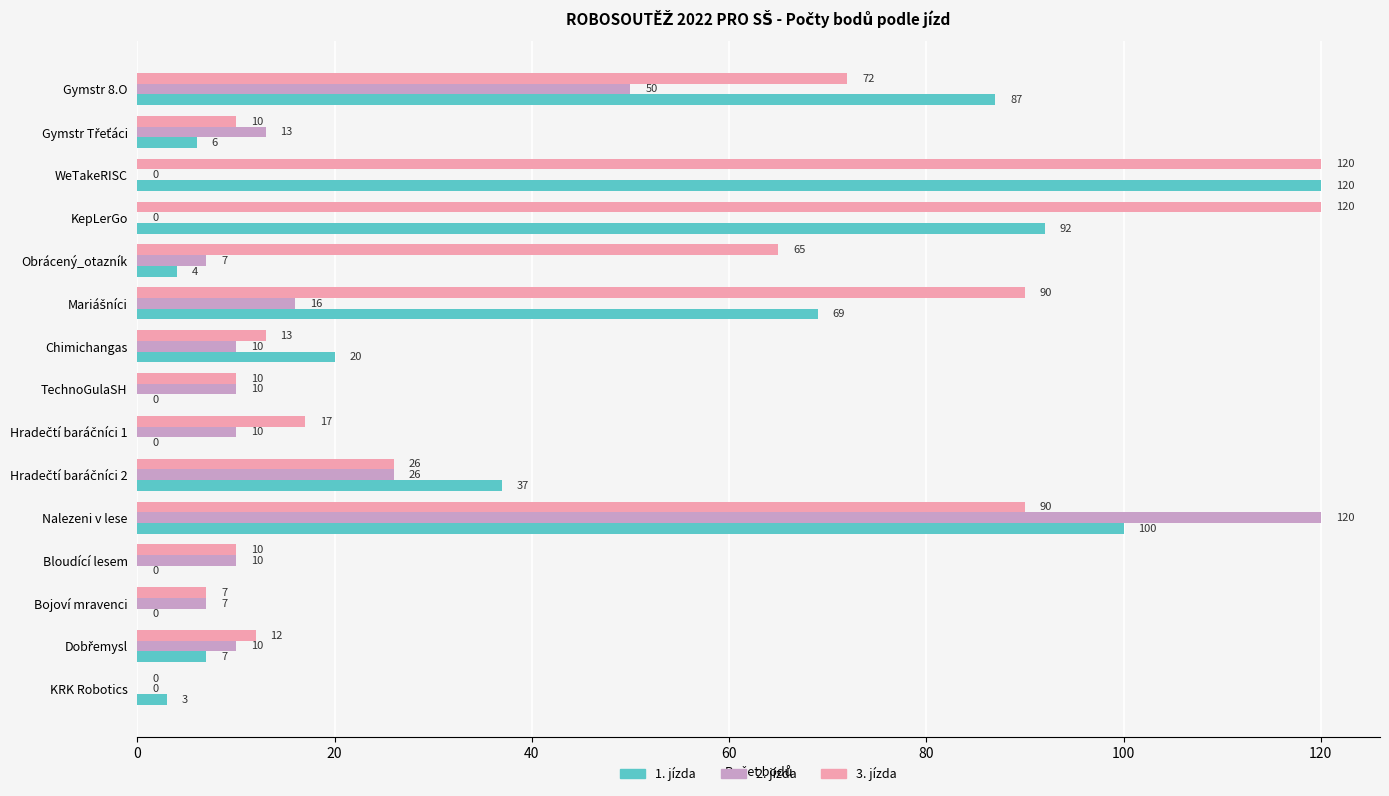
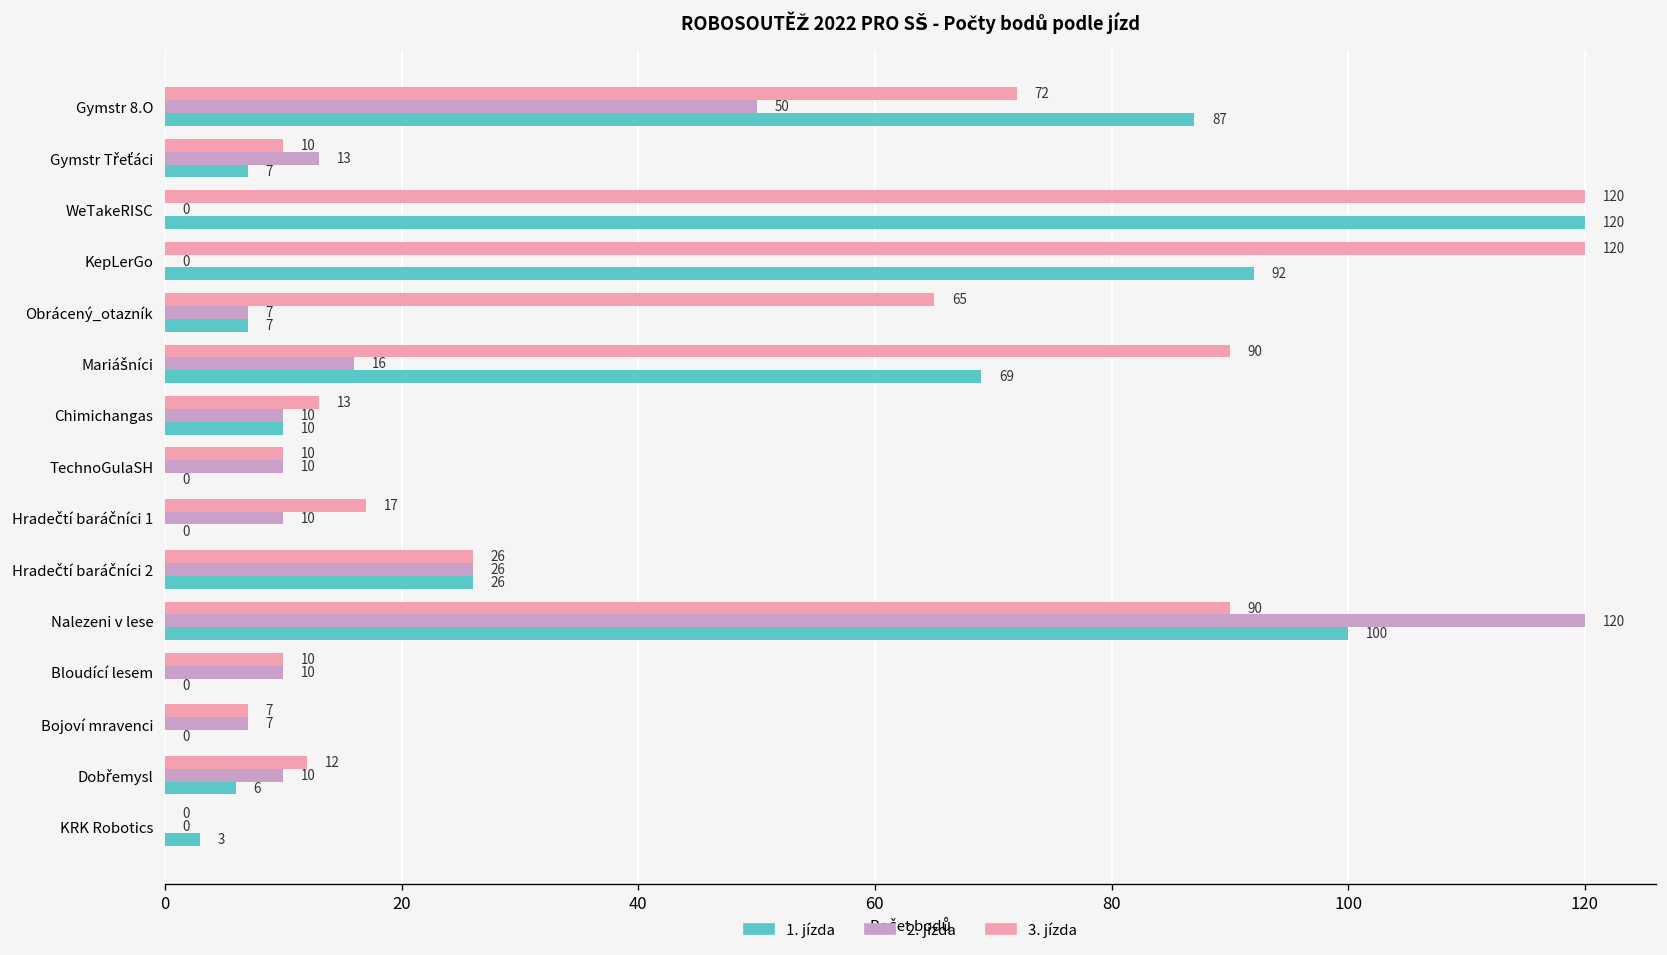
1. jízda, Gymstr Třeťáci: 6 -> 7
1. jízda, Obrácený_otazník: 4 -> 7
1. jízda, Chimichangas: 20 -> 10
1. jízda, Hradečtí baráčníci 2: 37 -> 26
1. jízda, Dobřemysl: 7 -> 6
